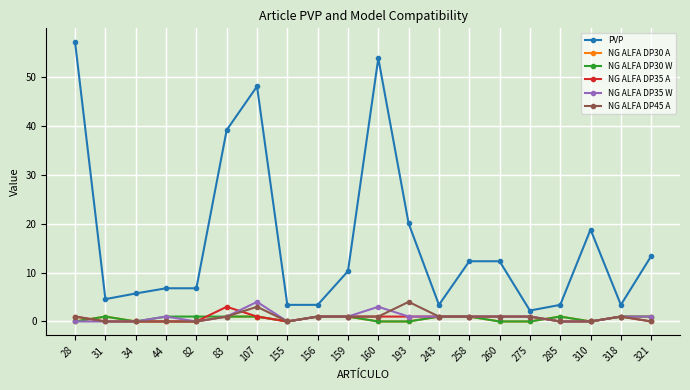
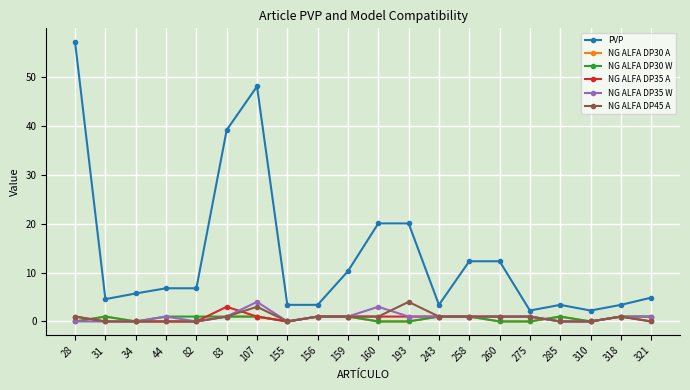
PVP, 160: 54 -> 20
PVP, 310: 19 -> 2
PVP, 321: 13 -> 5
